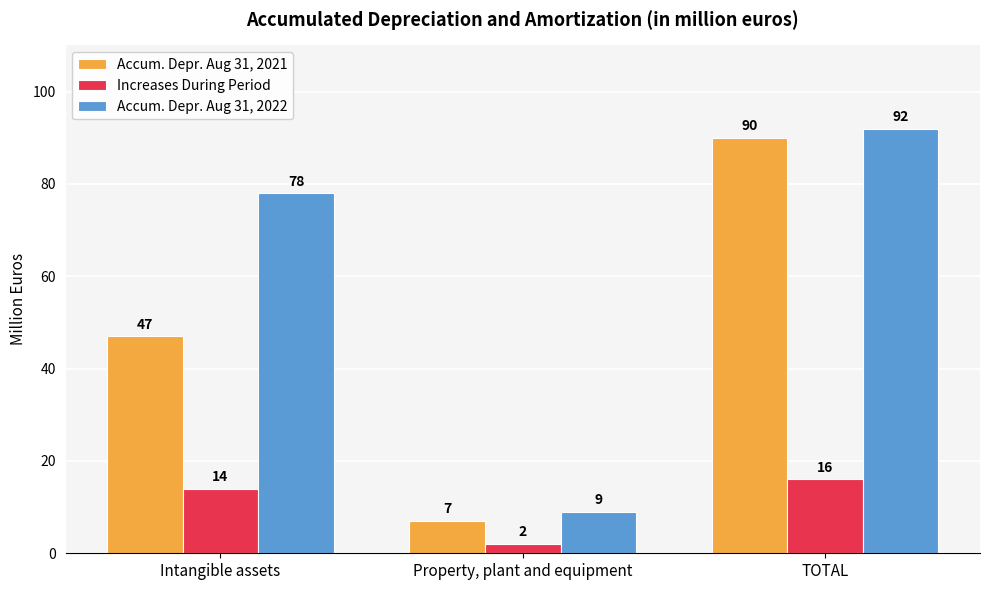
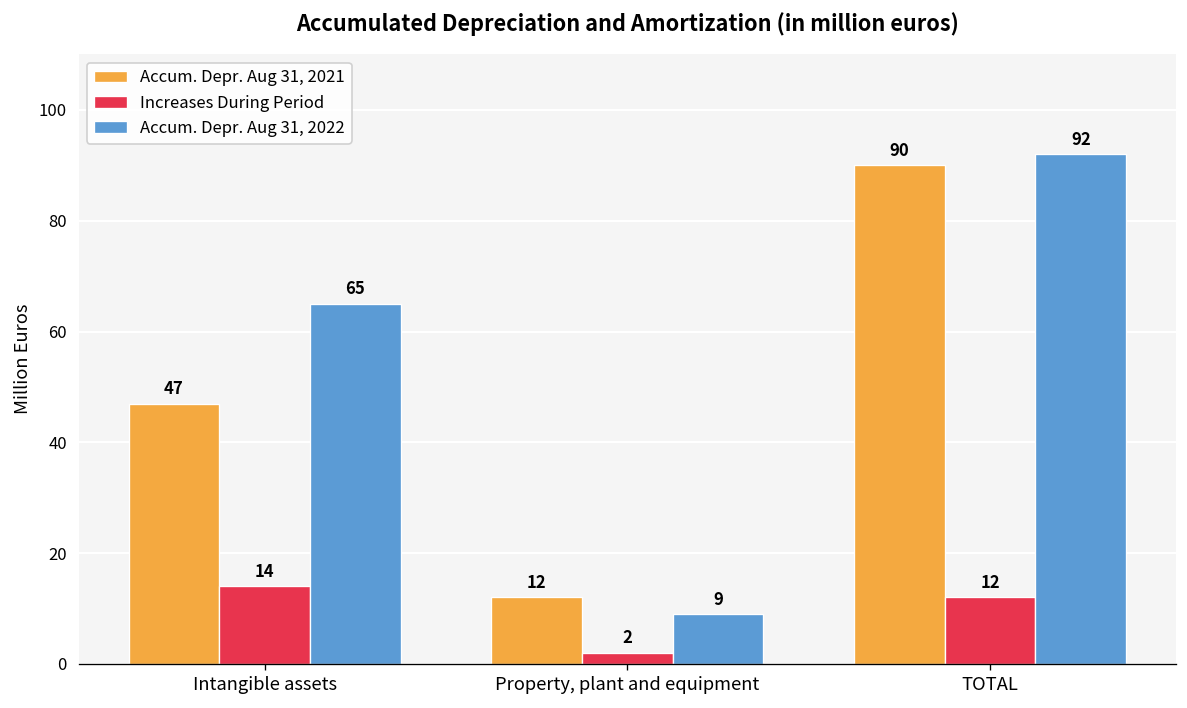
Accum. Depr. Aug 31, 2022, Intangible assets: 78 -> 65
Accum. Depr. Aug 31, 2021, Property, plant and equipment: 7 -> 12
Increases During Period, TOTAL: 16 -> 12
